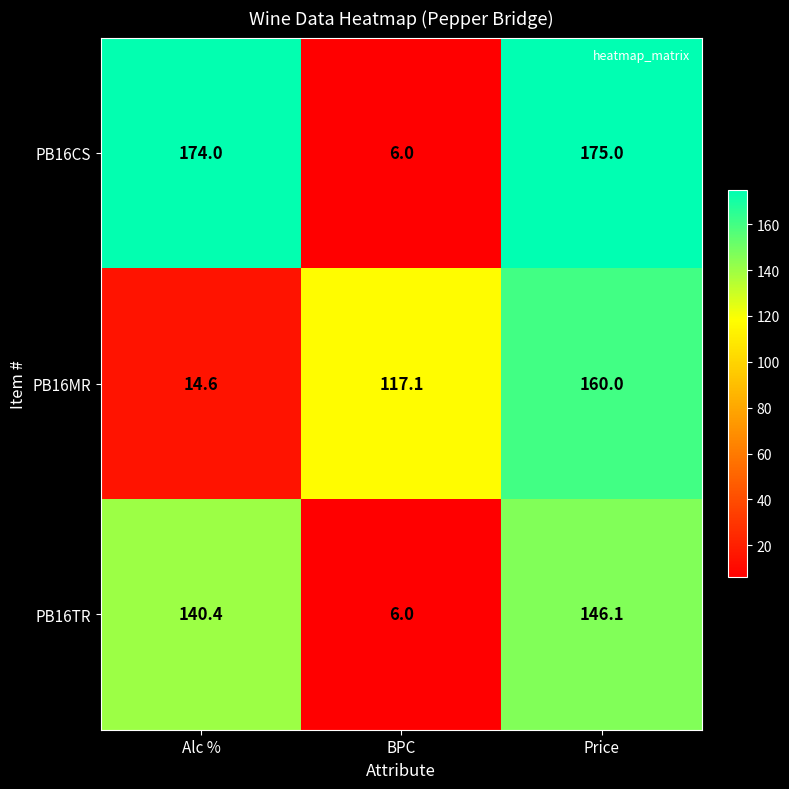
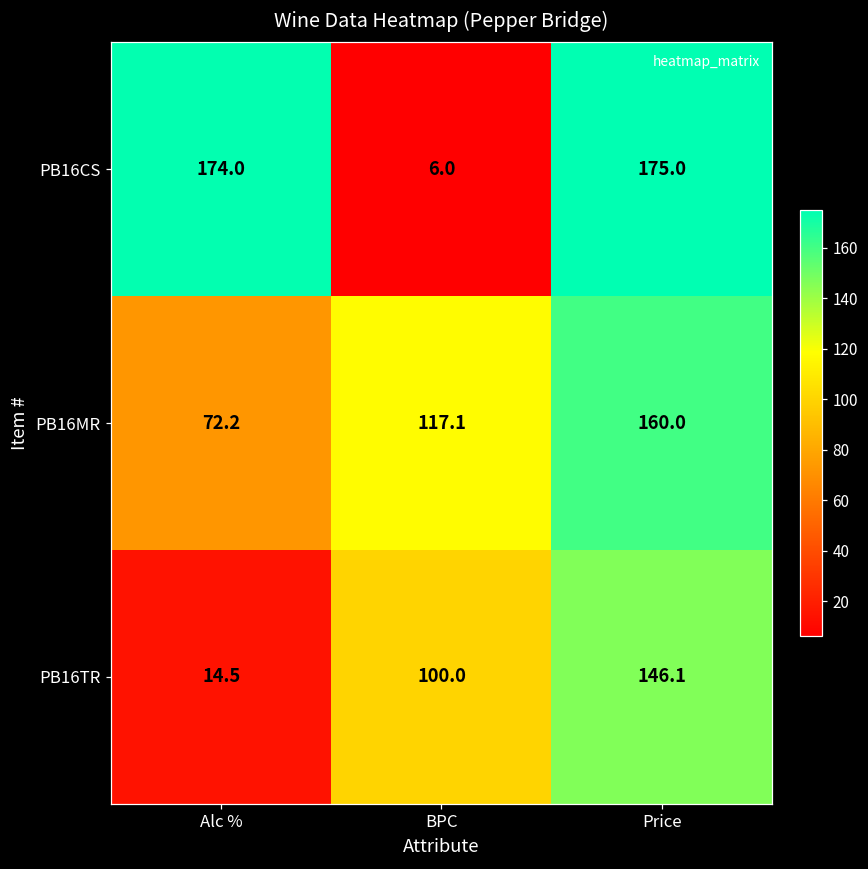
PB16MR, Alc %: 14.6 -> 72.2
PB16TR, Alc %: 140.4 -> 14.5
PB16TR, BPC: 6.0 -> 100.0
